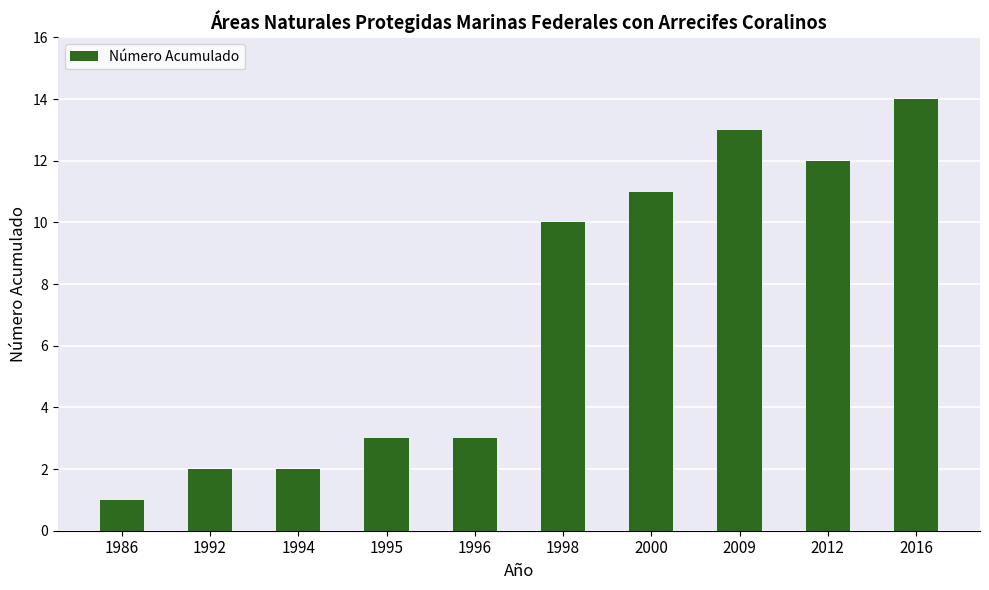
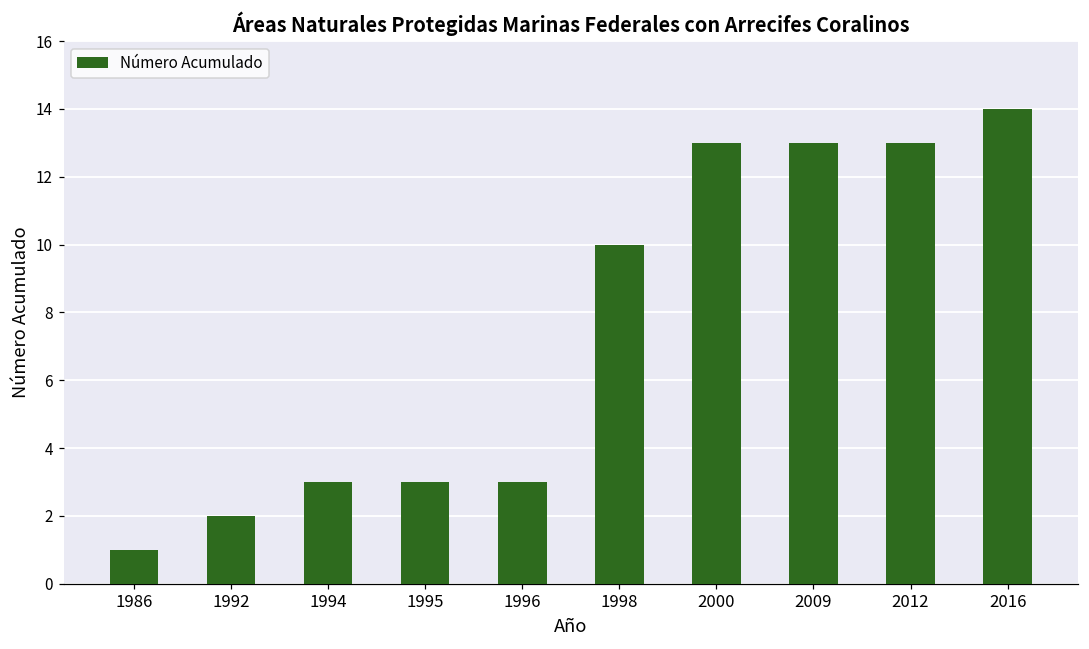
1994: 2 -> 3
2000: 11 -> 13
2012: 12 -> 13
